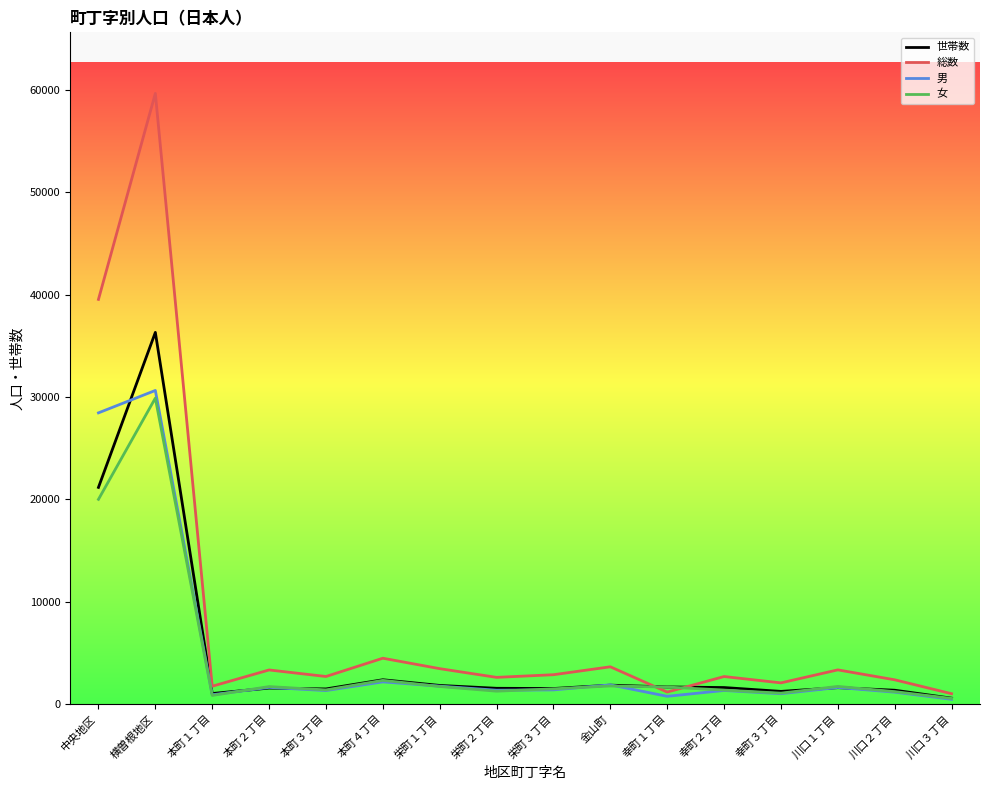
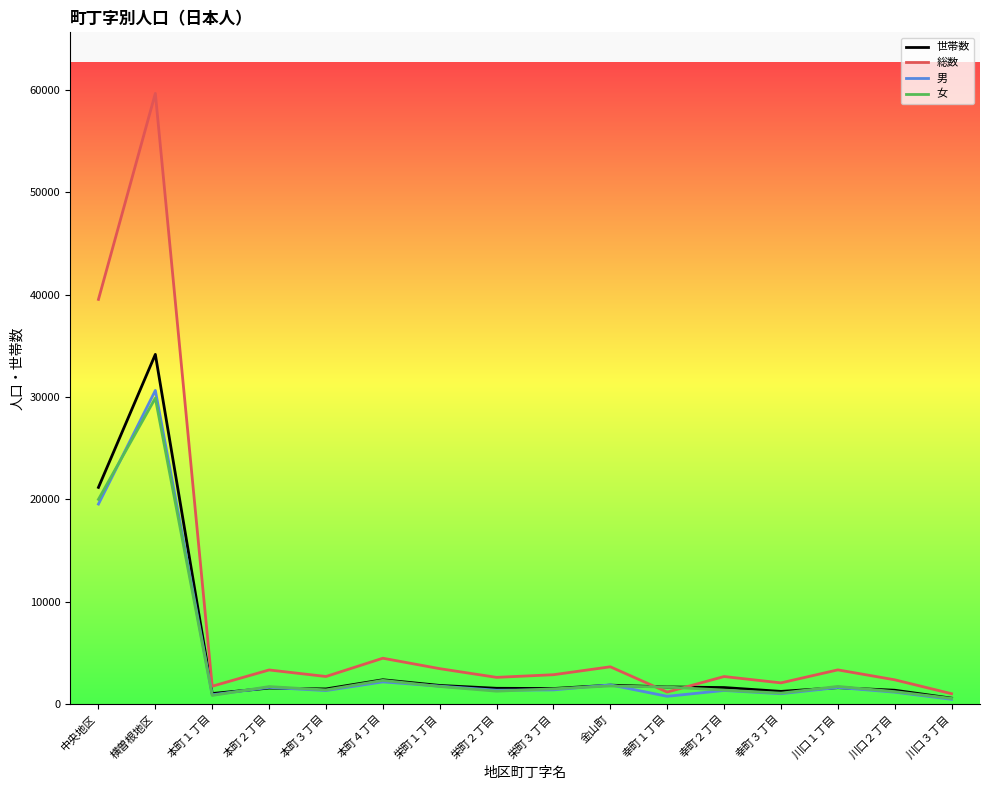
男, 中央地区: 28400 -> 19500
世帯数, 横曽根地区: 36300 -> 34200
